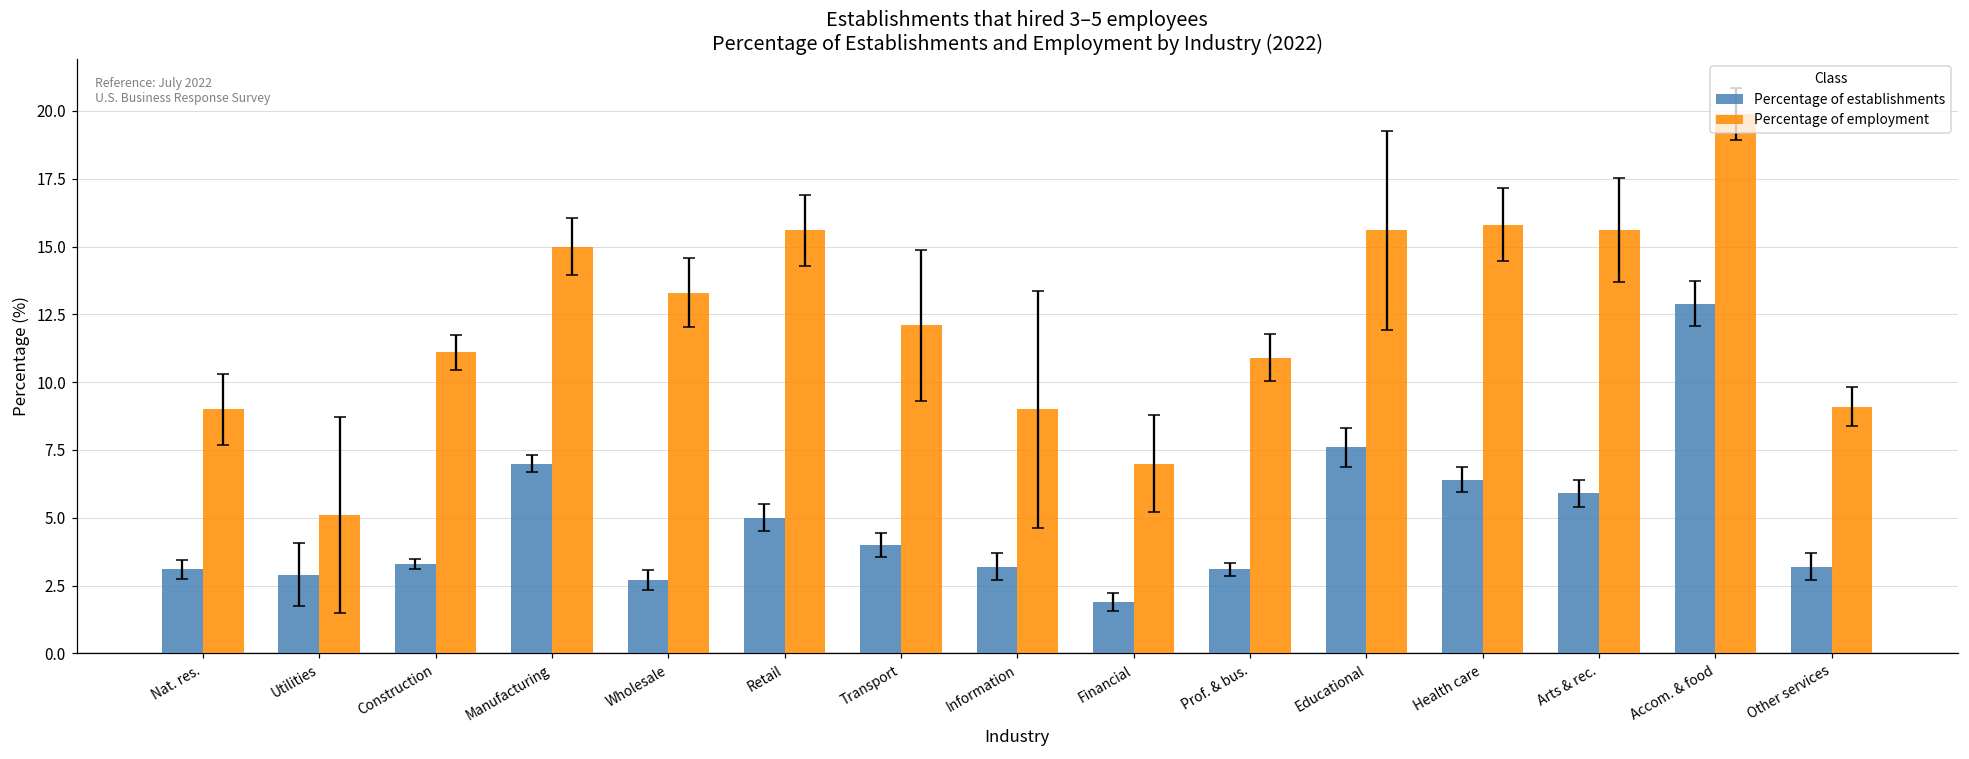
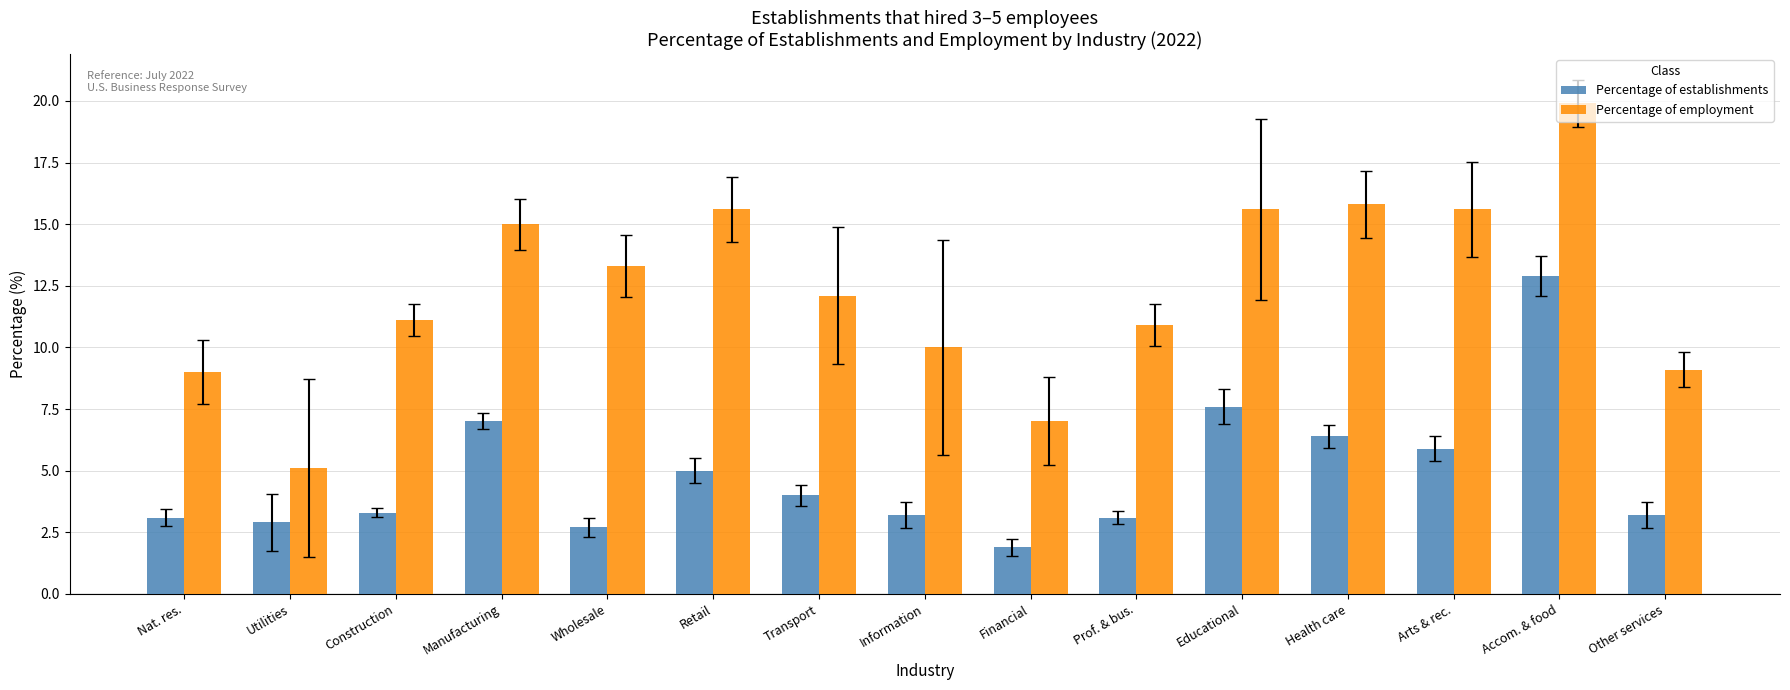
Percentage of employment, Information: 9 -> 10
